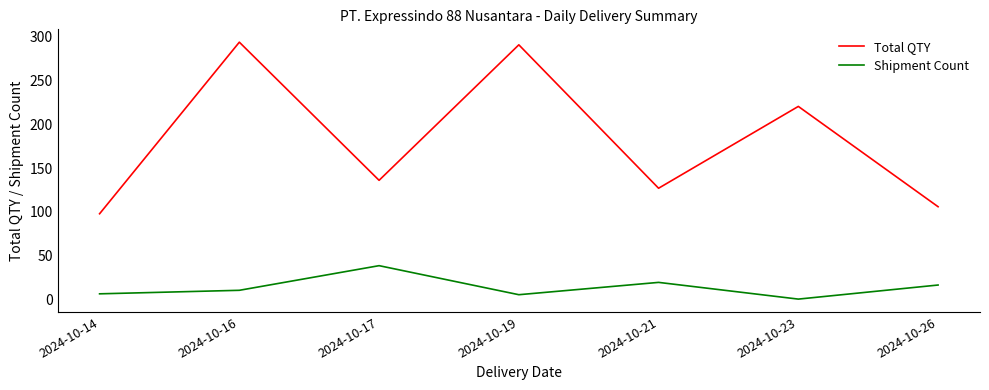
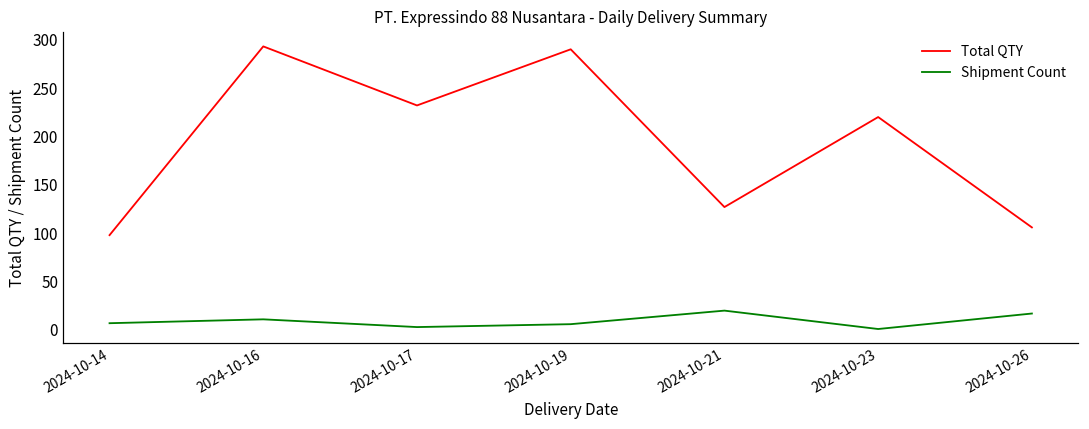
Total QTY, 2024-10-17: 140 -> 230
Shipment Count, 2024-10-17: 40 -> 0
